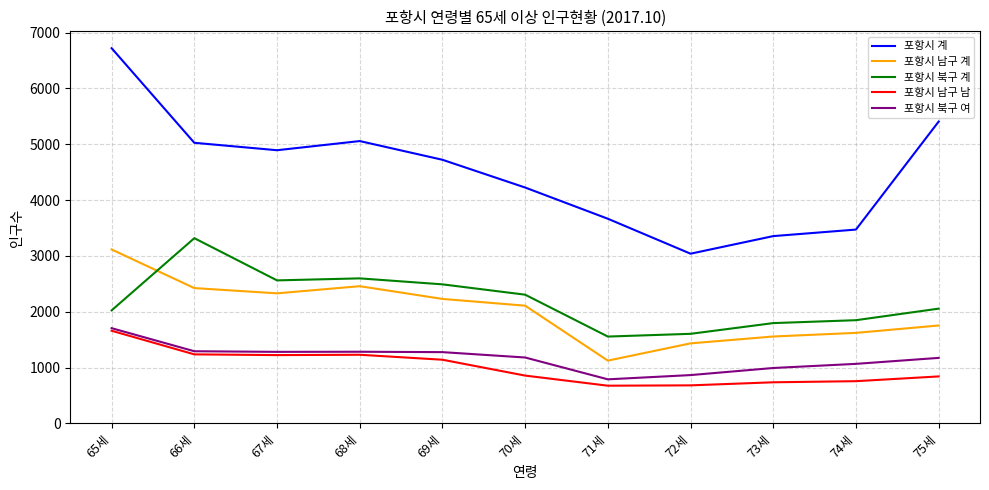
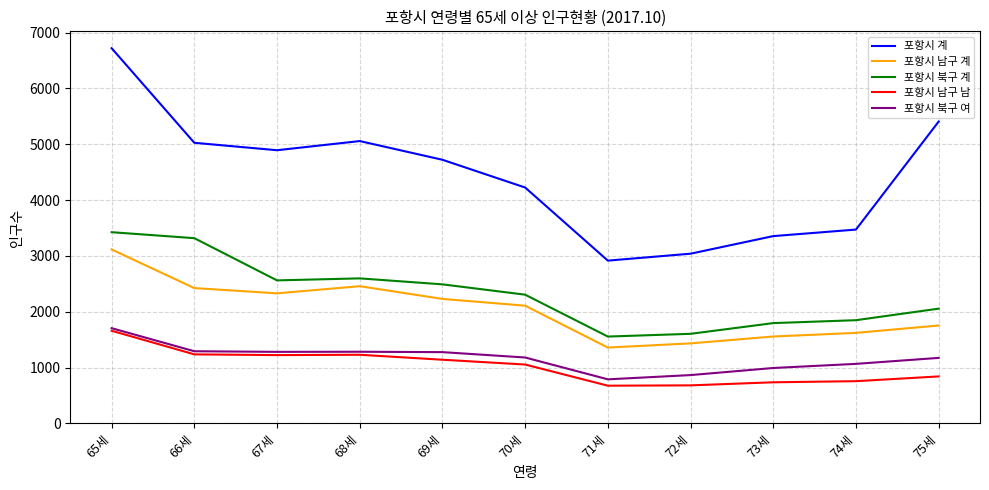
포항시 북구 계, 65세: 2000 -> 3400
포항시 남구 남, 70세: 900 -> 1100
포항시 계, 71세: 3700 -> 2900
포항시 남구 계, 71세: 1100 -> 1400
